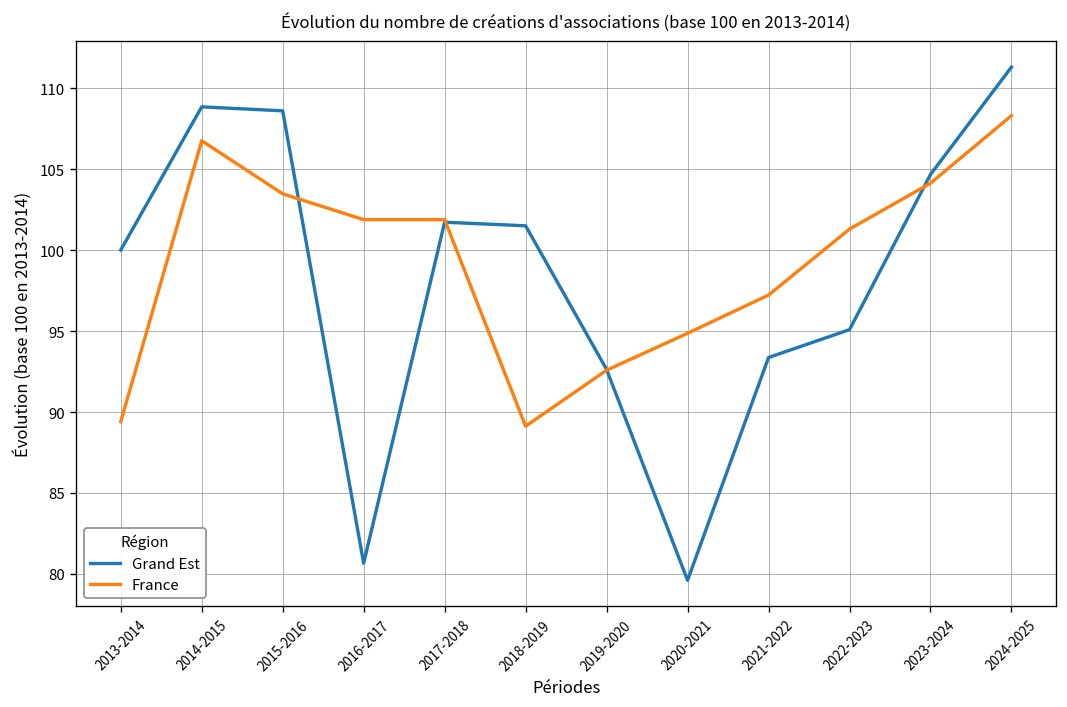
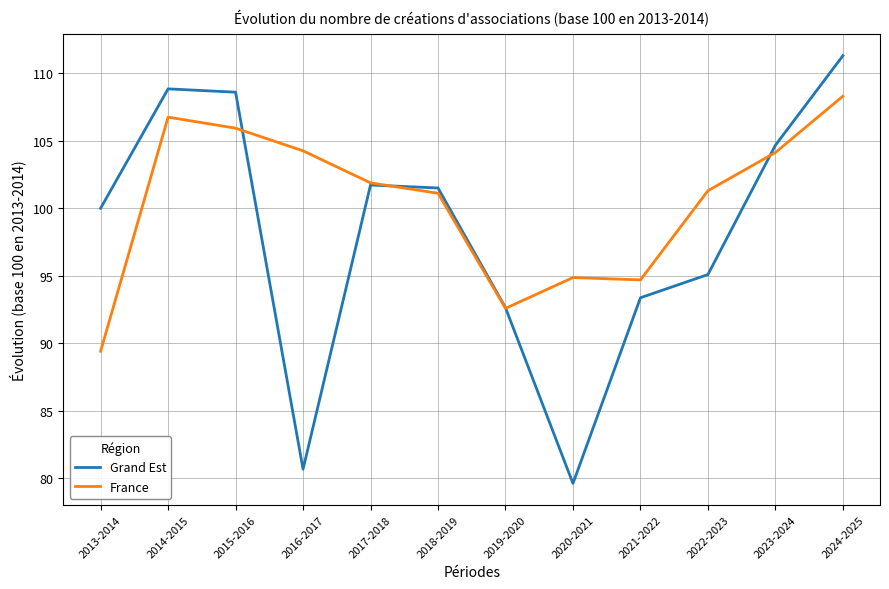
France, 2015-2016: 103.5 -> 105.9
France, 2016-2017: 101.9 -> 104.3
France, 2018-2019: 89.1 -> 101.1
France, 2021-2022: 97.2 -> 94.7
